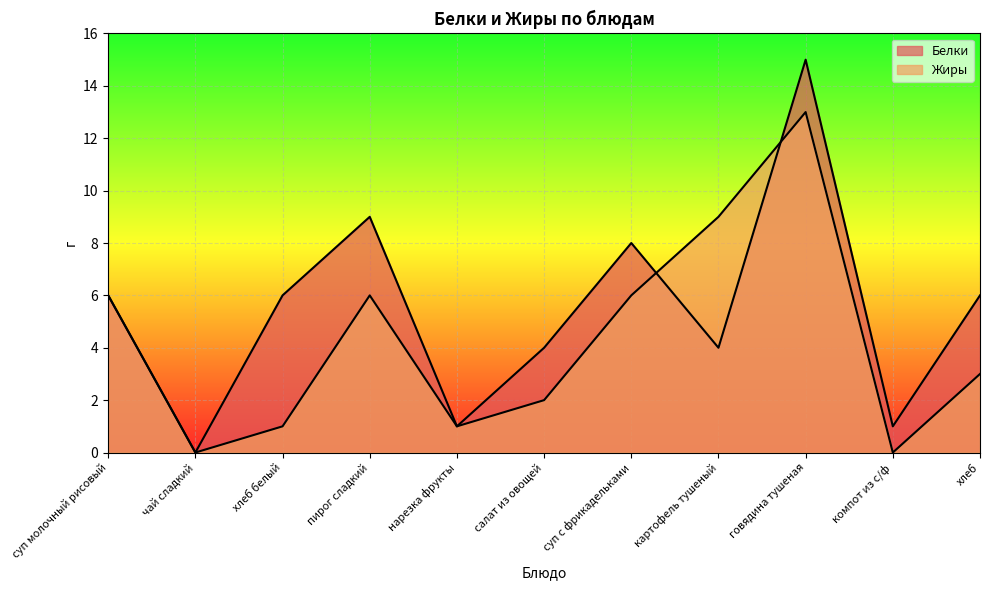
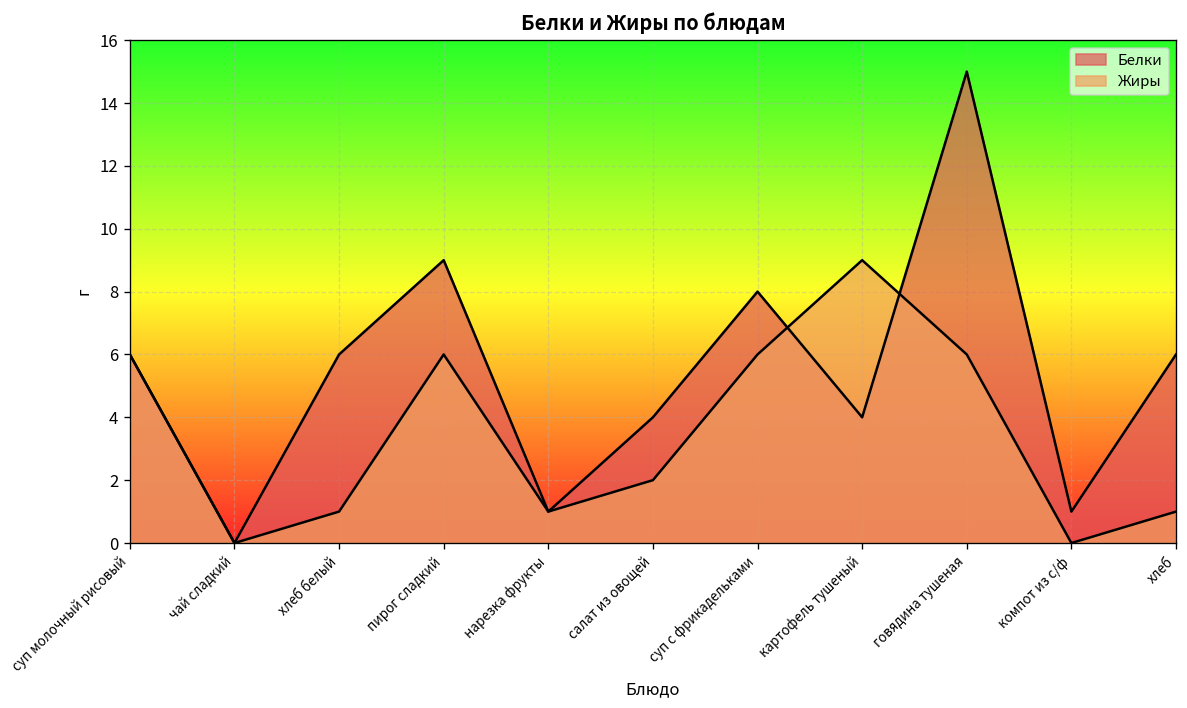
Жиры, говядина тушеная: 13 -> 6
Жиры, хлеб: 3 -> 1
